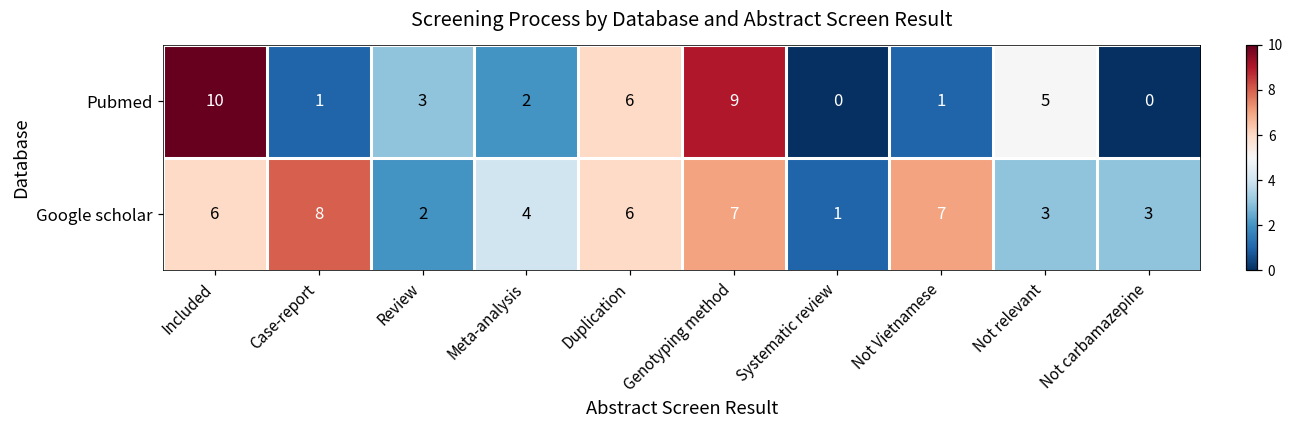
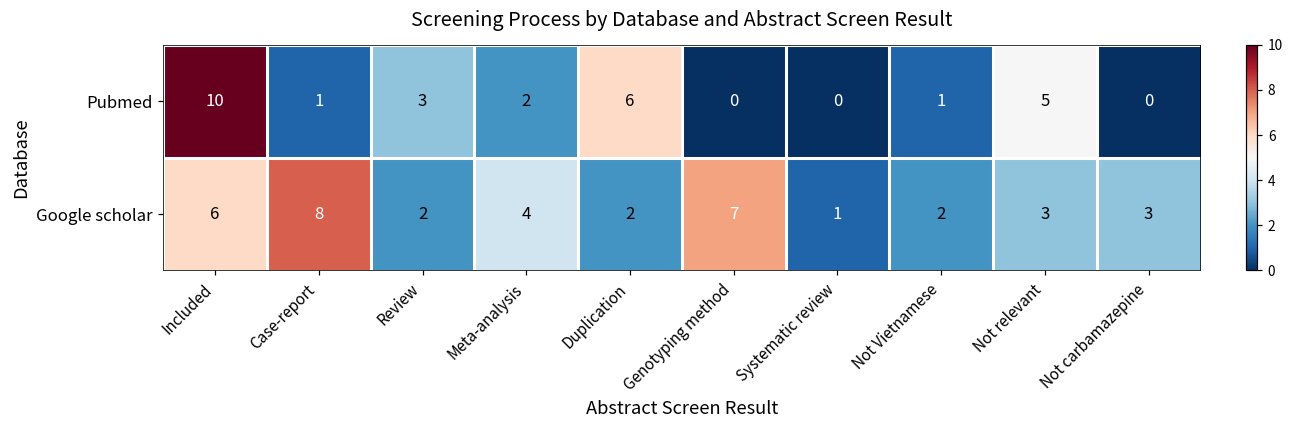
Pubmed, Genotyping method: 9 -> 0
Google scholar, Duplication: 6 -> 2
Google scholar, Not Vietnamese: 7 -> 2
